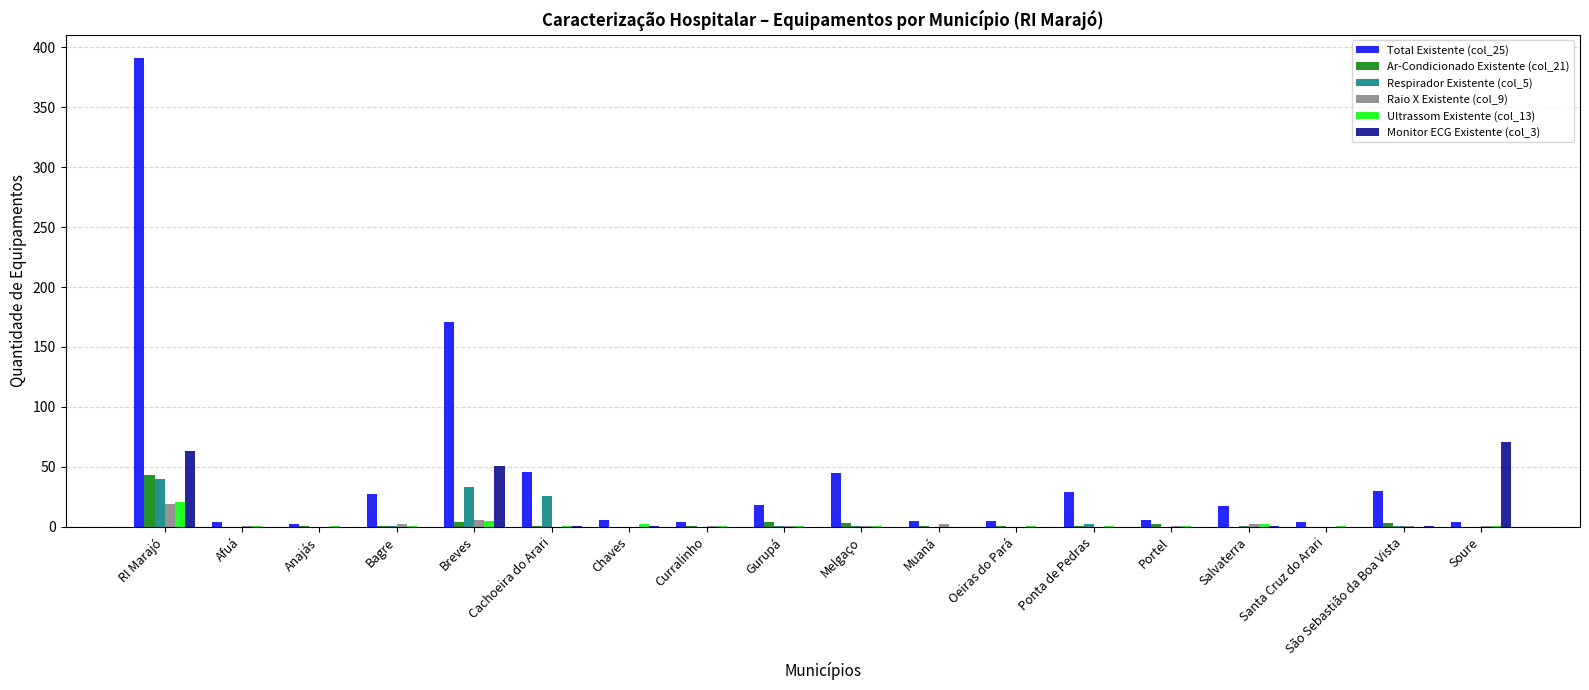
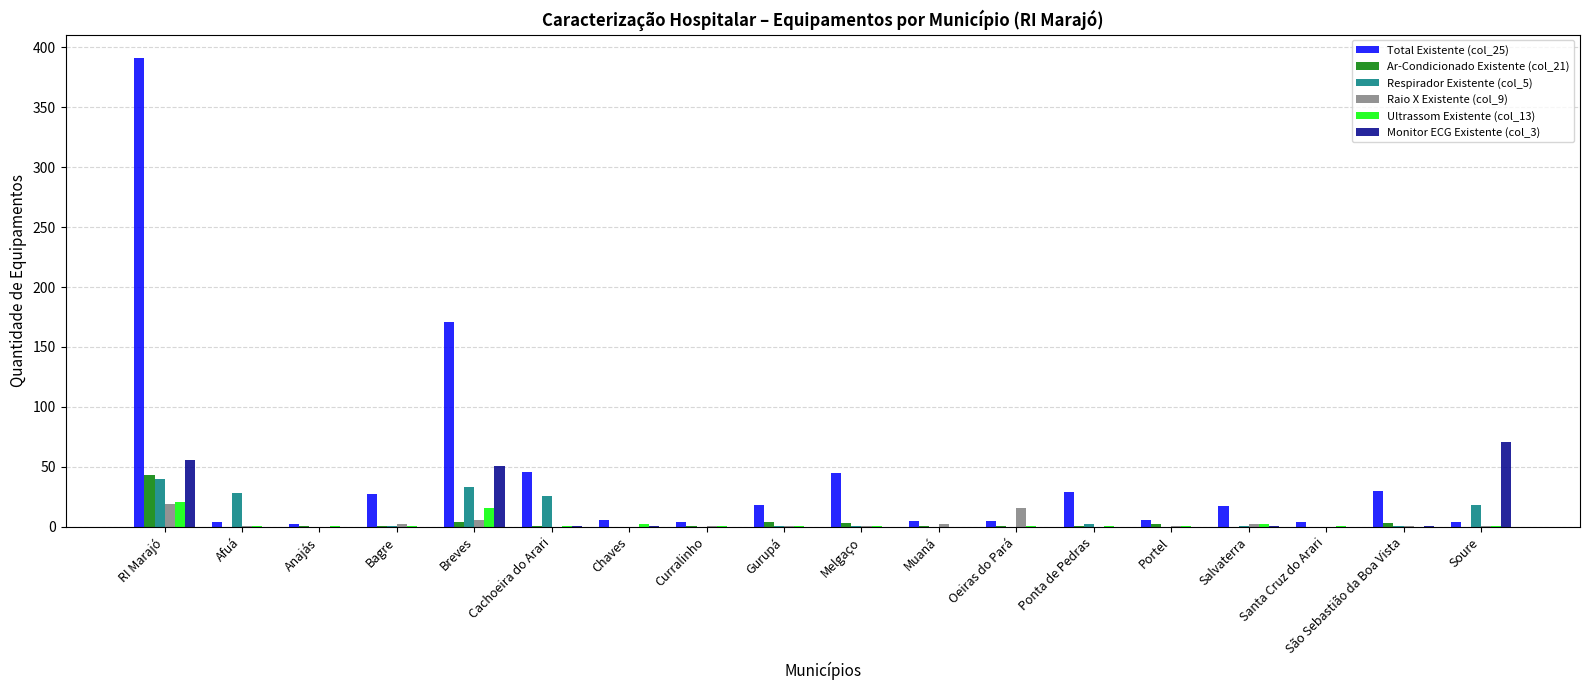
Monitor ECG Existente (col_3), RI Marajó: 63 -> 56
Respirador Existente (col_5), Afuá: 0 -> 28
Ultrassom Existente (col_13), Breves: 5 -> 16
Raio X Existente (col_9), Oeiras do Pará: 0 -> 16
Respirador Existente (col_5), Soure: 0 -> 18
